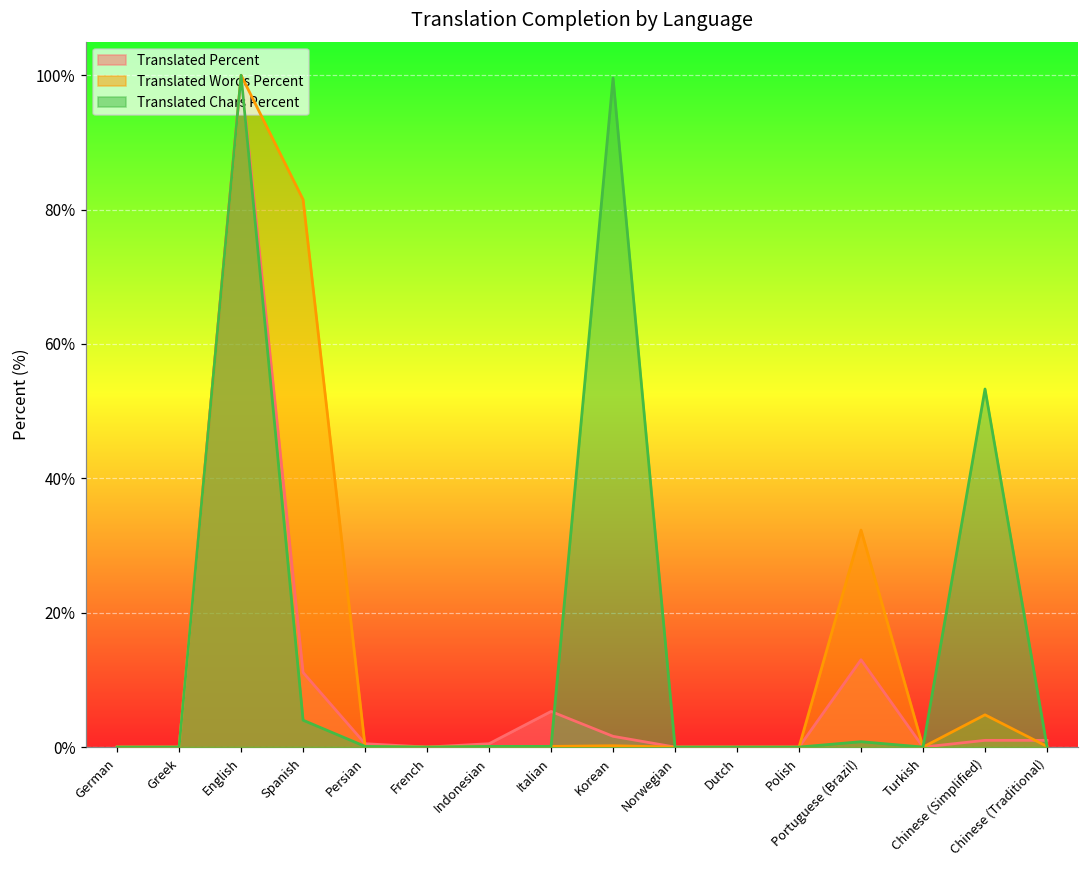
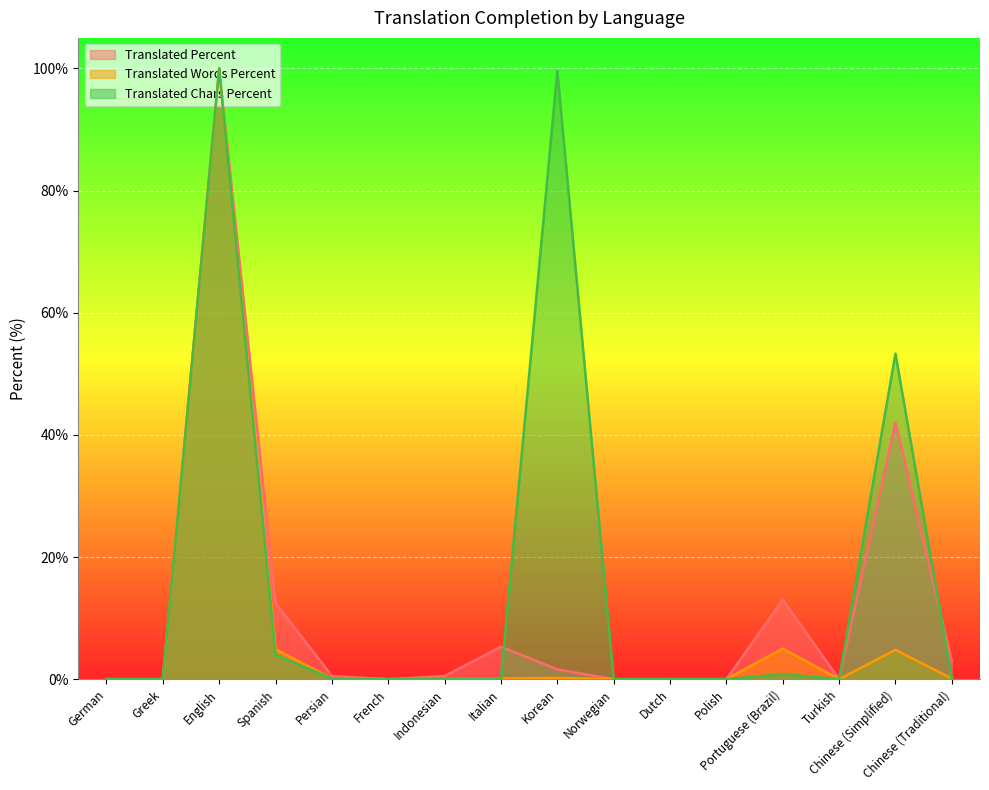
Translated Percent, Spanish: 11% -> 13%
Translated Words Percent, Spanish: 82% -> 5%
Translated Words Percent, Portuguese (Brazil): 32% -> 5%
Translated Percent, Chinese (Simplified): 1% -> 42%
Translated Percent, Chinese (Traditional): 1% -> 3%
